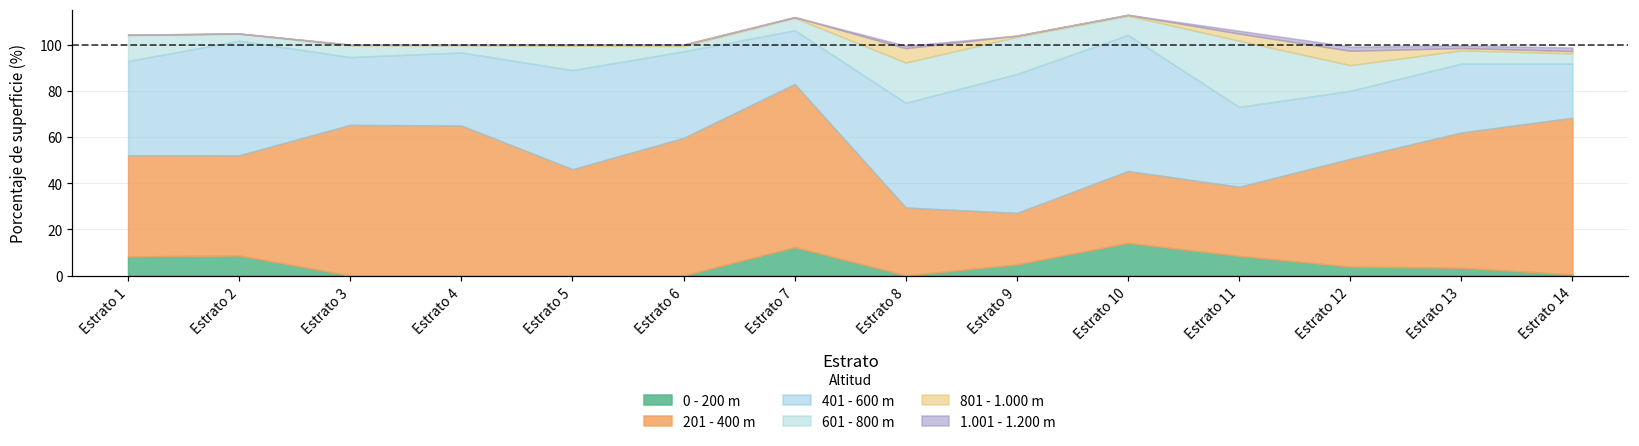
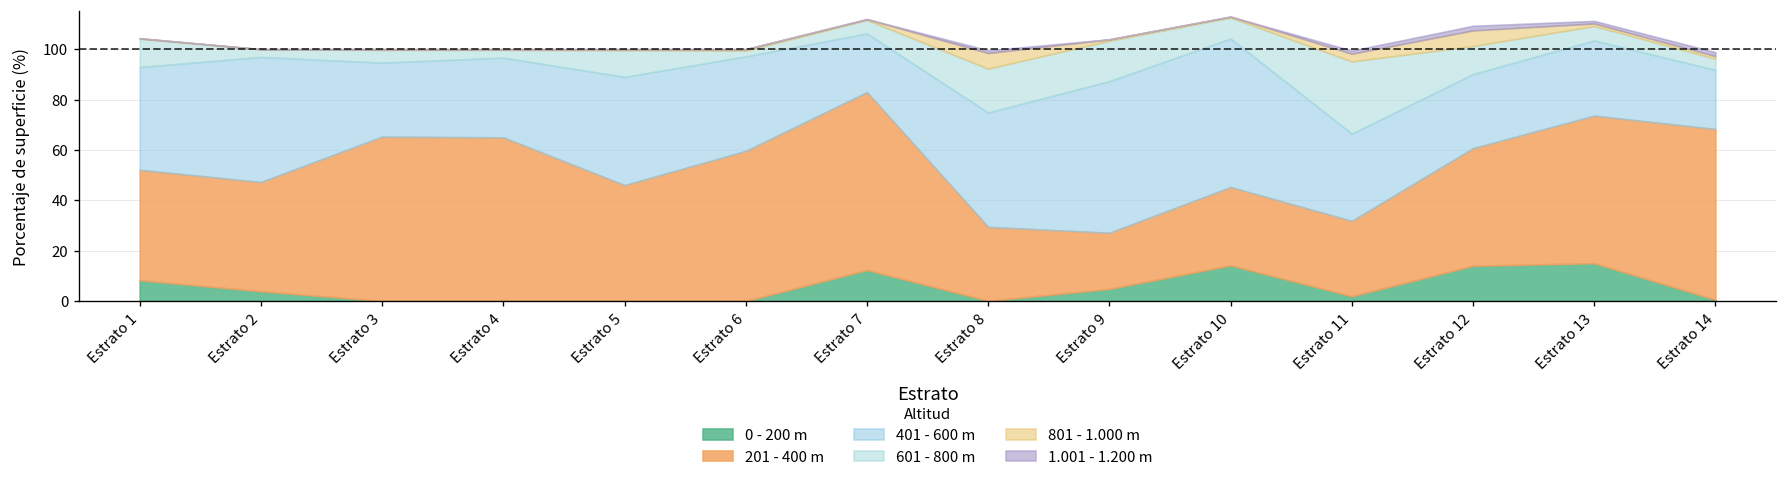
0 - 200 m, Estrato 2: 9 -> 4
0 - 200 m, Estrato 11: 9 -> 2
0 - 200 m, Estrato 12: 4 -> 14
0 - 200 m, Estrato 13: 3 -> 15
